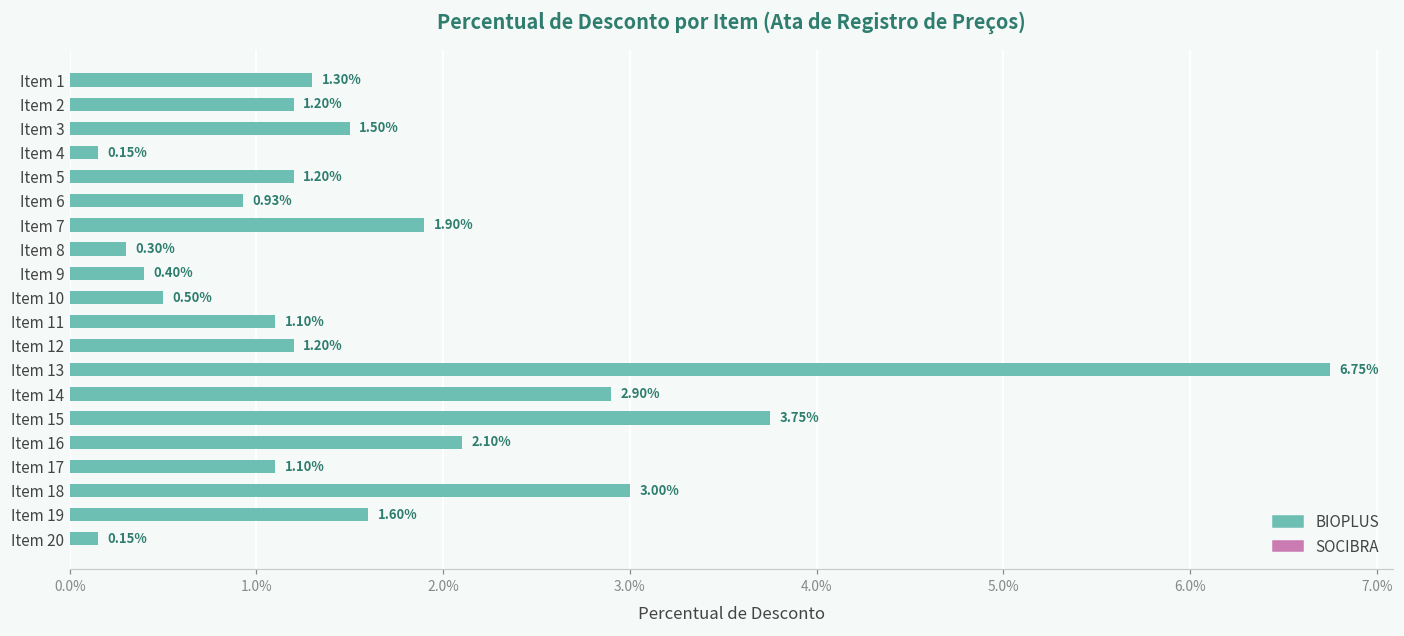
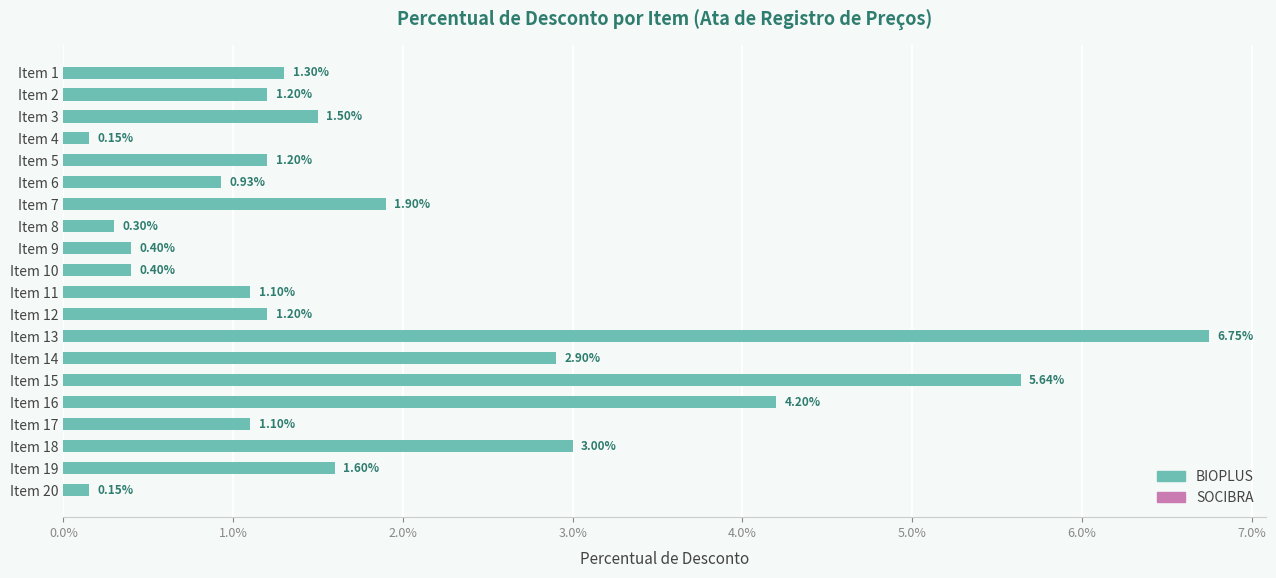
Item 10: 0.50% -> 0.40%
Item 15: 3.75% -> 5.64%
Item 16: 2.10% -> 4.20%
